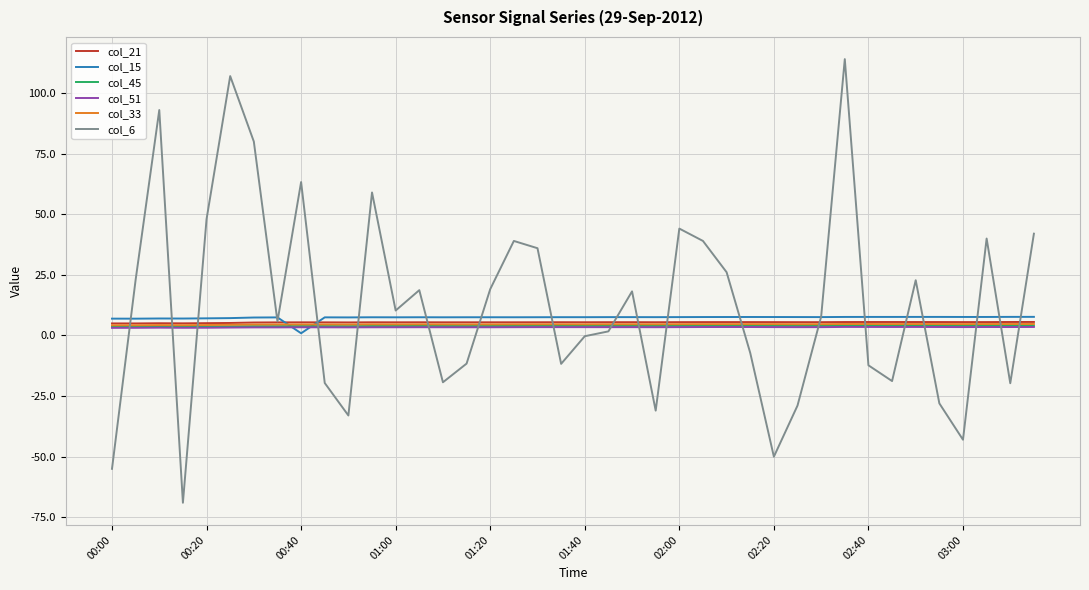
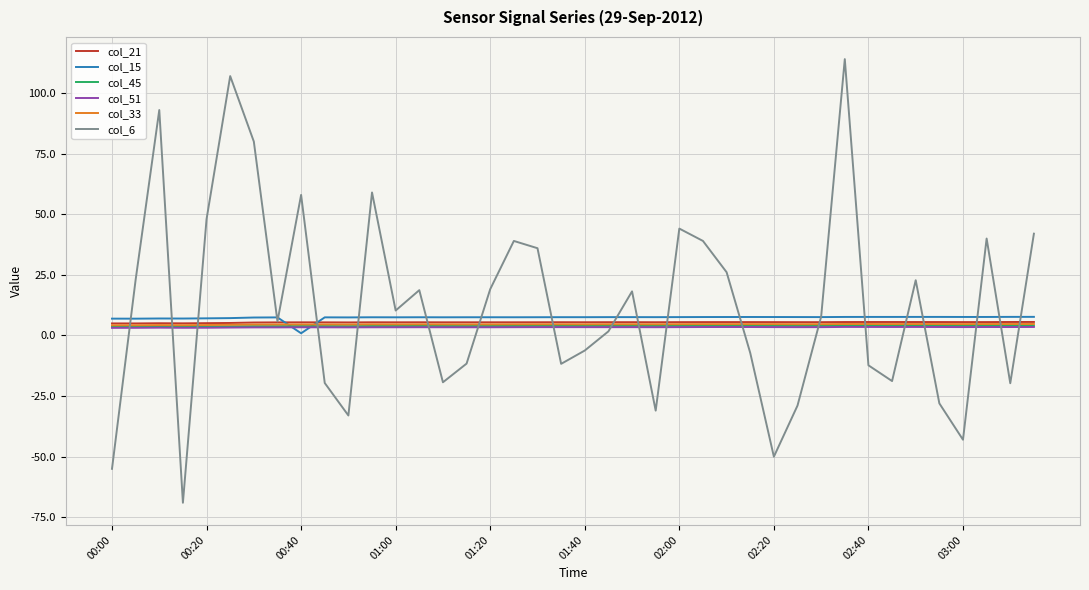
col_6, 00:40: 63 -> 58
col_6, 01:40: 0 -> -6
